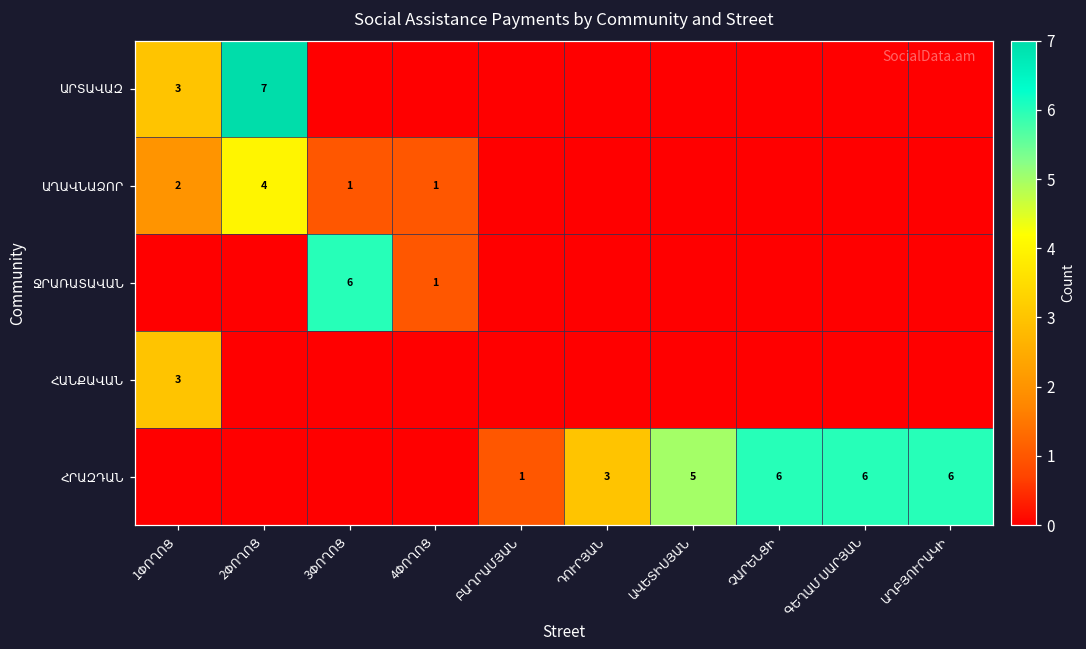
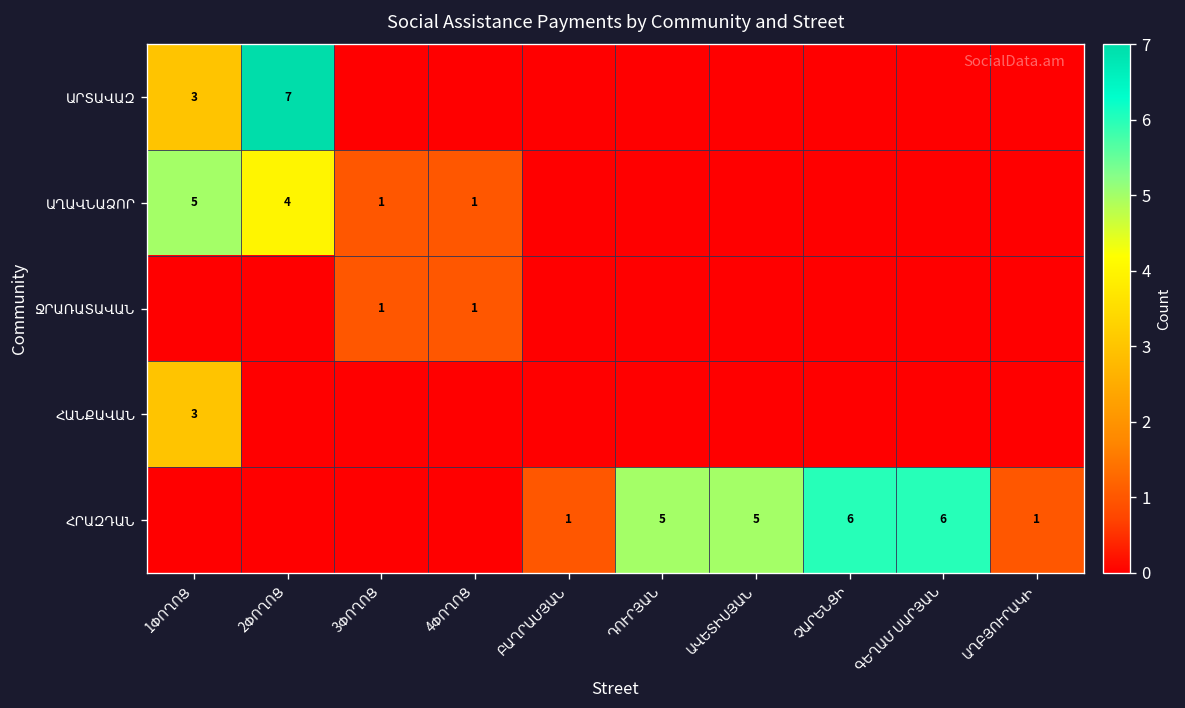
ԱՂԱՎՆԱՁՈՐ, 1ՓՈՂՈՑ: 2 -> 5
ՋՐԱՌԱՏԱՎԱՆ, 3ՓՈՂՈՑ: 6 -> 1
ՀՐԱԶԴԱՆ, ԴՈՒՐՅԱՆ: 3 -> 5
ՀՐԱԶԴԱՆ, ԱՂԲՅՈՒՐԱԿԻ: 6 -> 1
